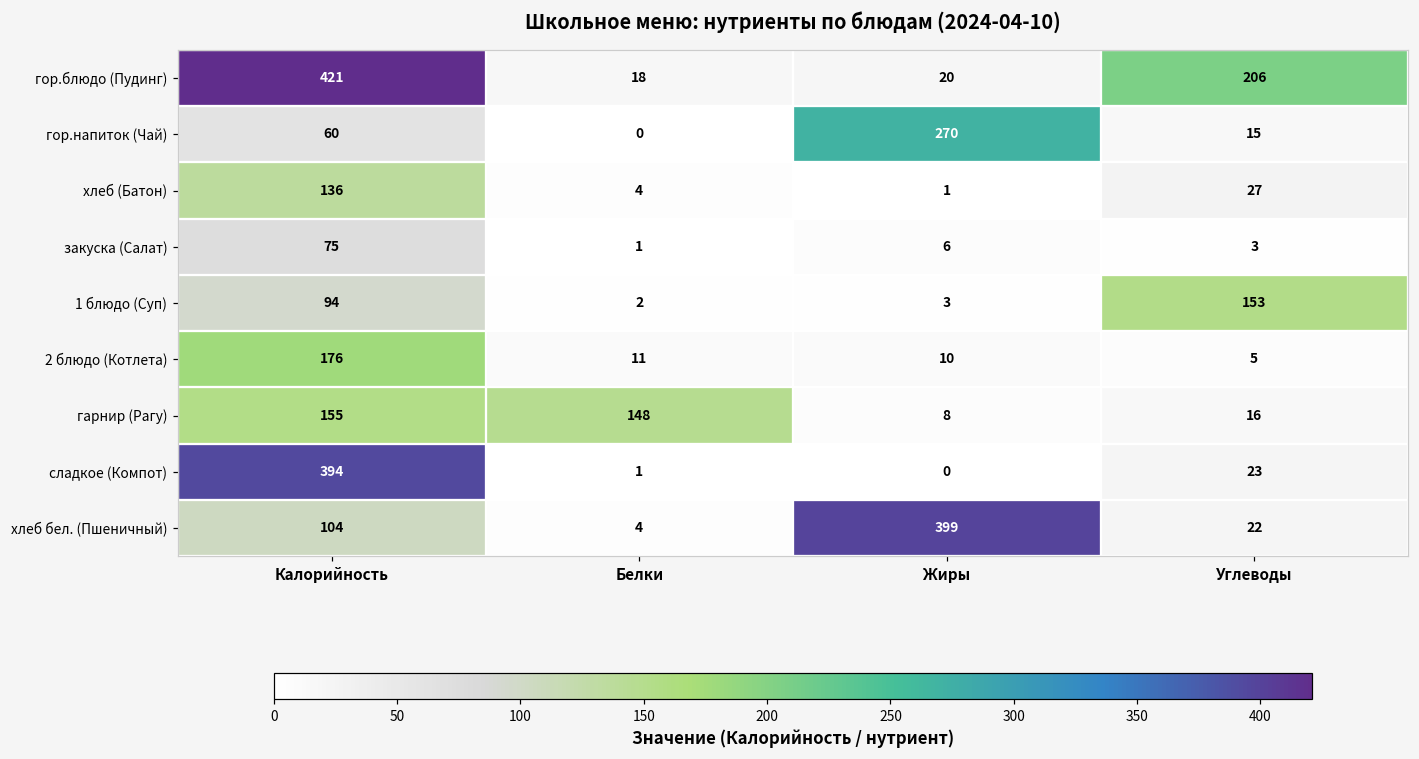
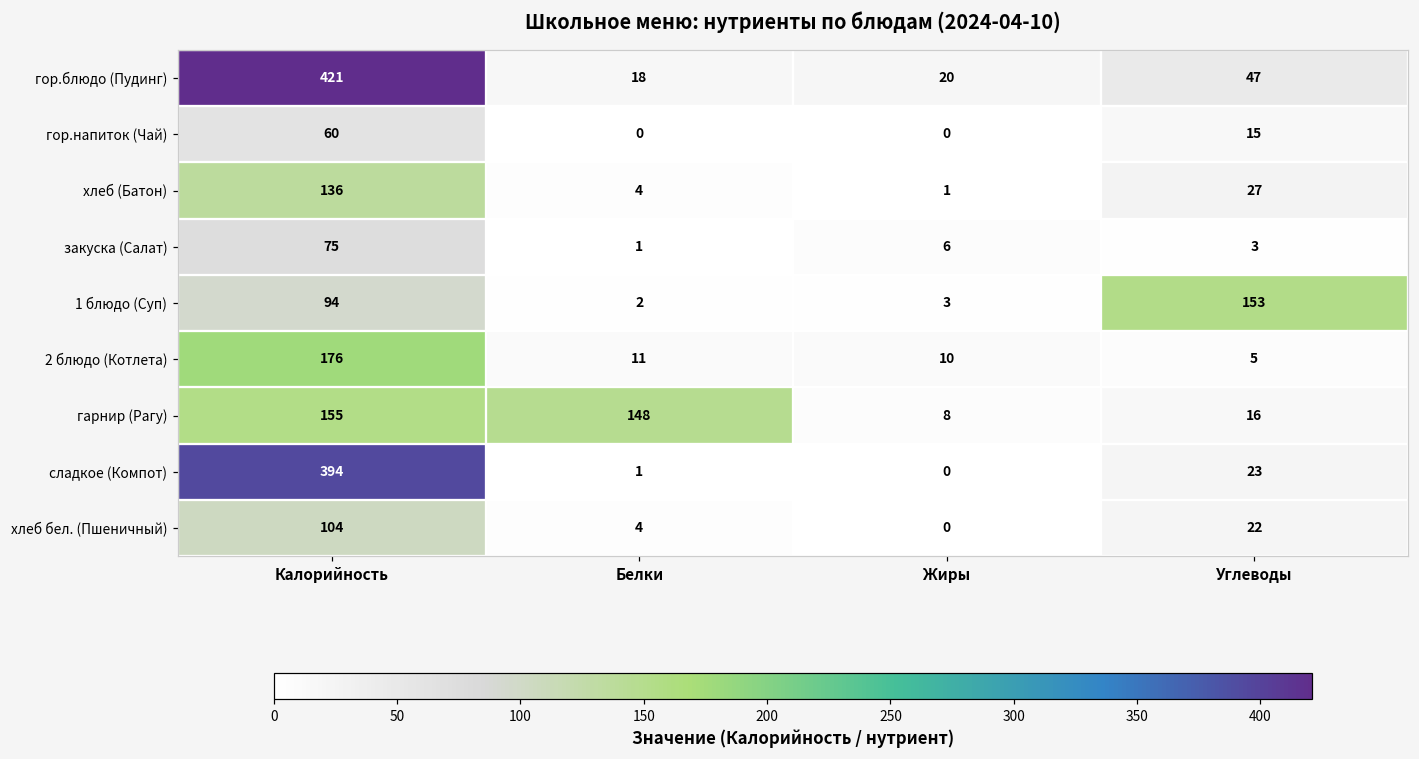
гор.блюдо (Пудинг), Углеводы: 206 -> 47
гор.напиток (Чай), Жиры: 270 -> 0
хлеб бел. (Пшеничный), Жиры: 399 -> 0
